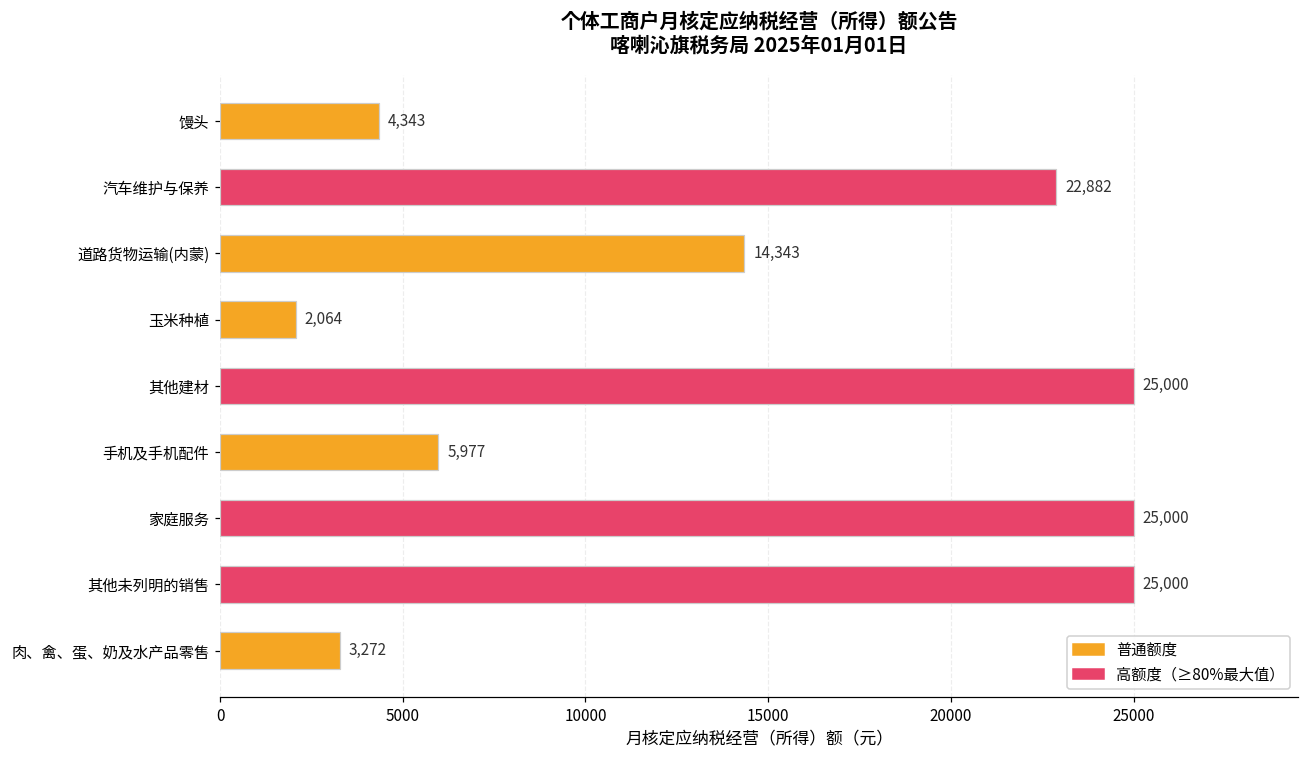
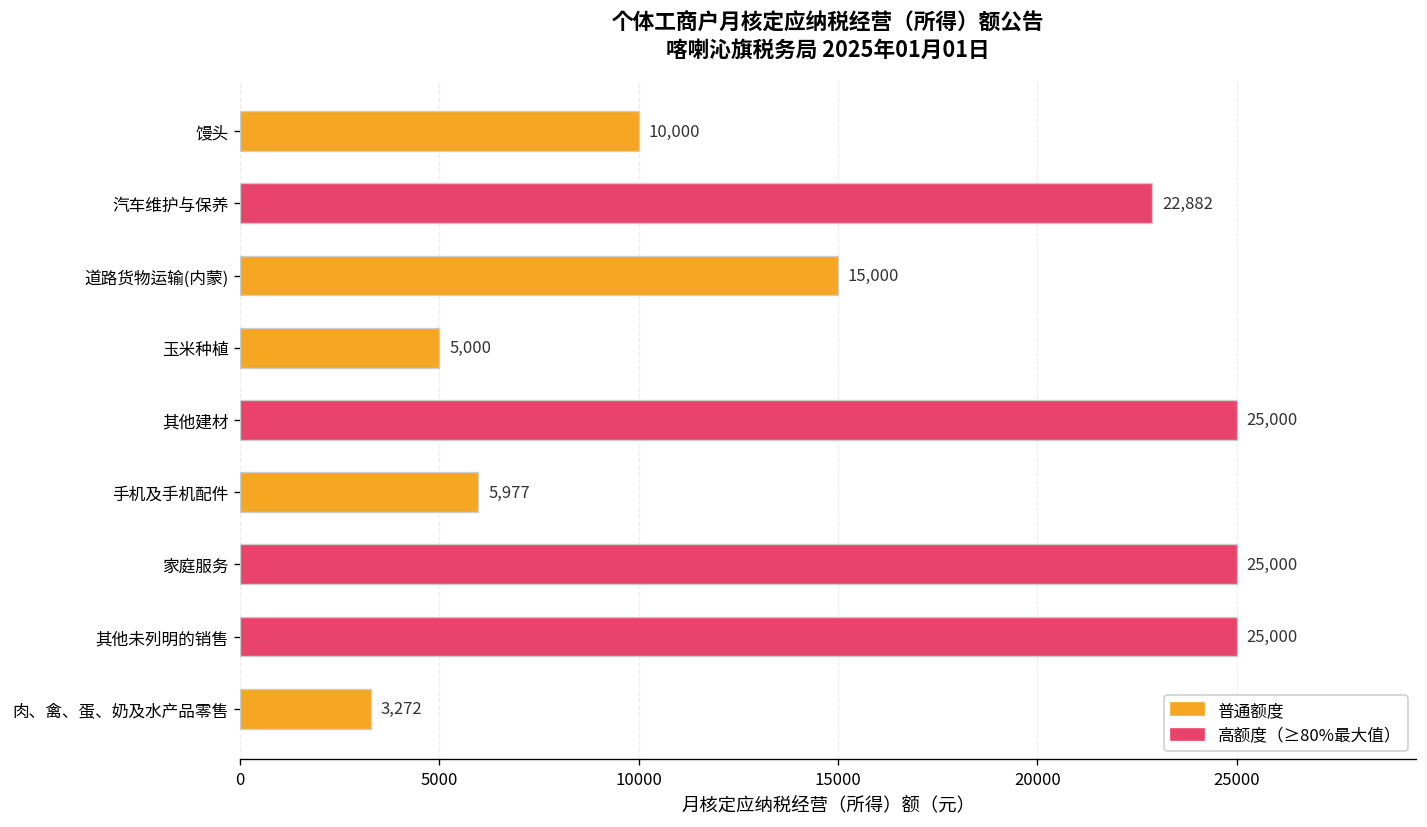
馒头: 4,343 -> 10,000
道路货物运输(内蒙): 14,343 -> 15,000
玉米种植: 2,064 -> 5,000
